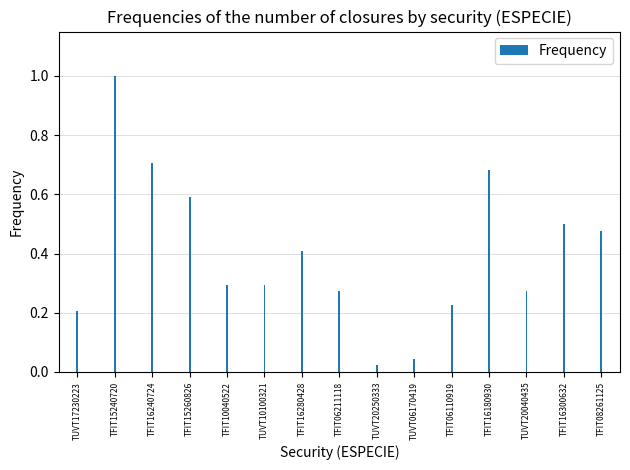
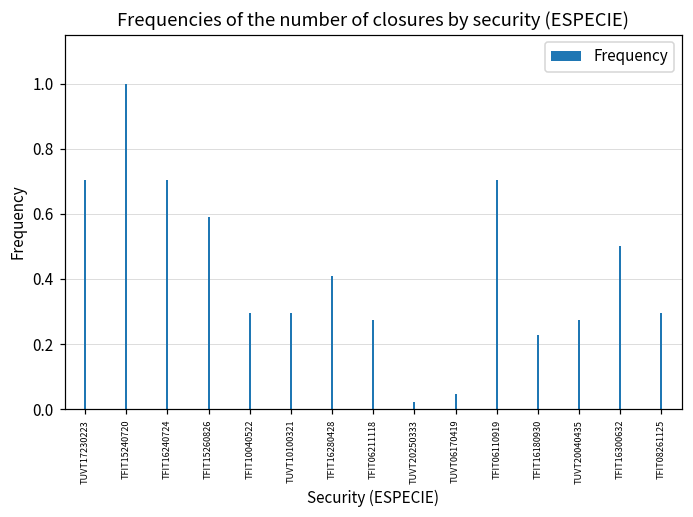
TUVT17230223: 0.20 -> 0.70
TFIT06110919: 0.23 -> 0.70
TFIT16180930: 0.68 -> 0.23
TFIT08261125: 0.48 -> 0.30
